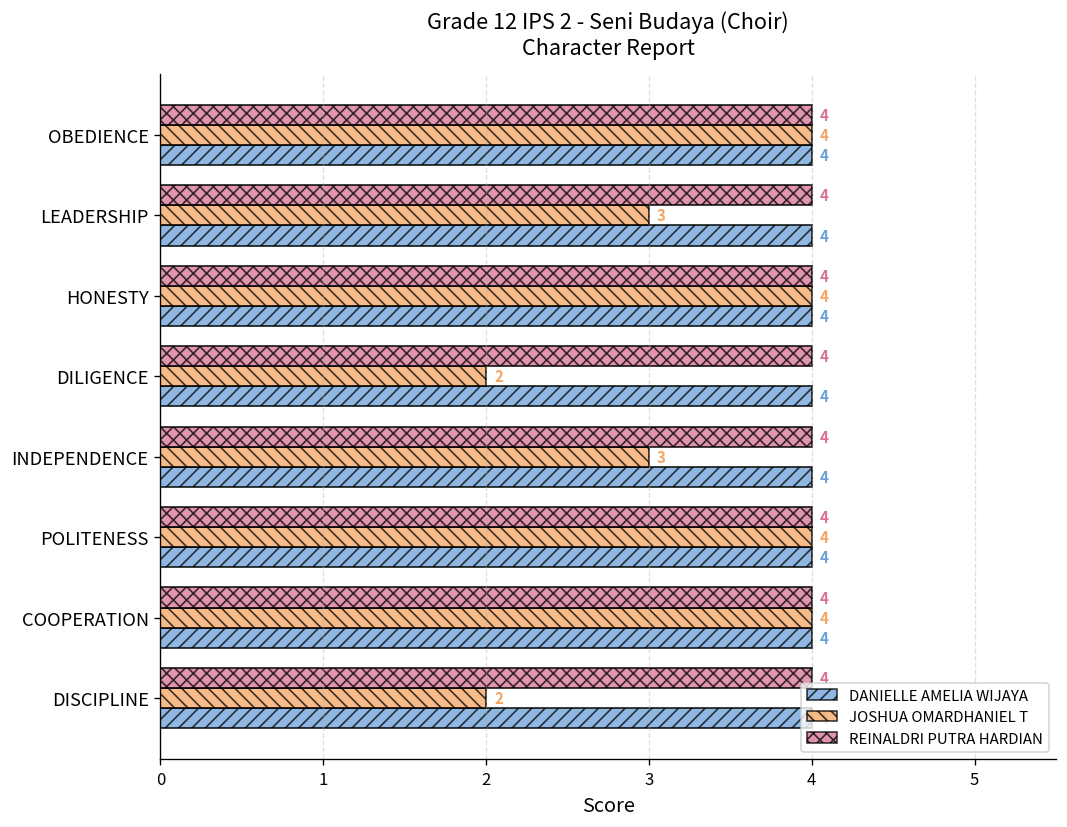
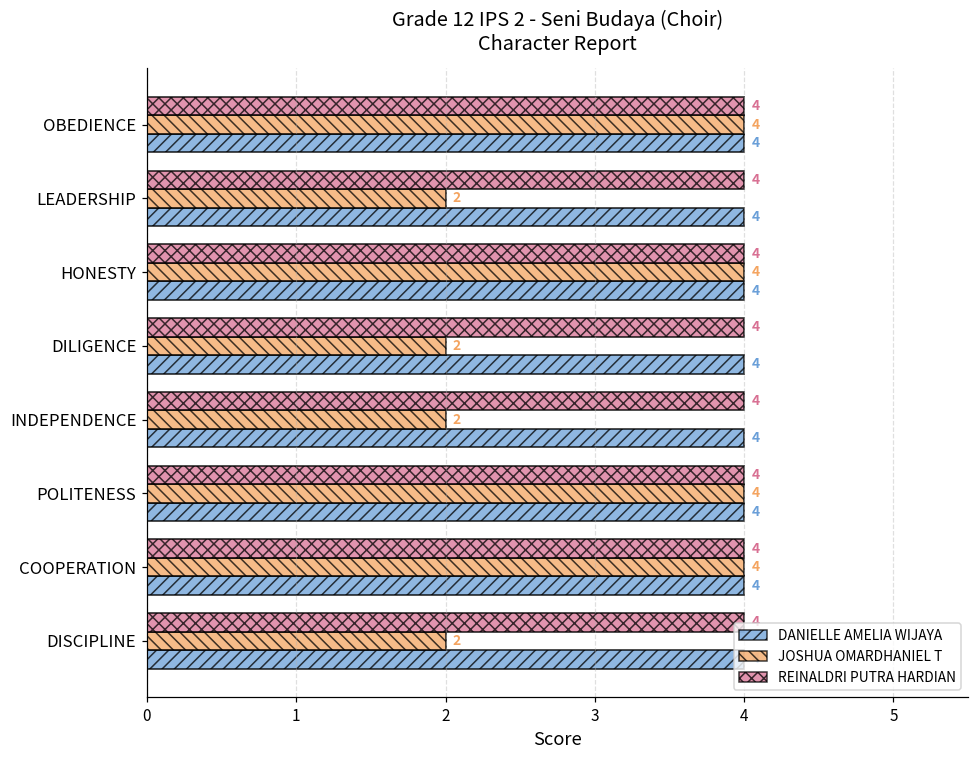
JOSHUA OMARDHANIEL T, LEADERSHIP: 3 -> 2
JOSHUA OMARDHANIEL T, INDEPENDENCE: 3 -> 2
